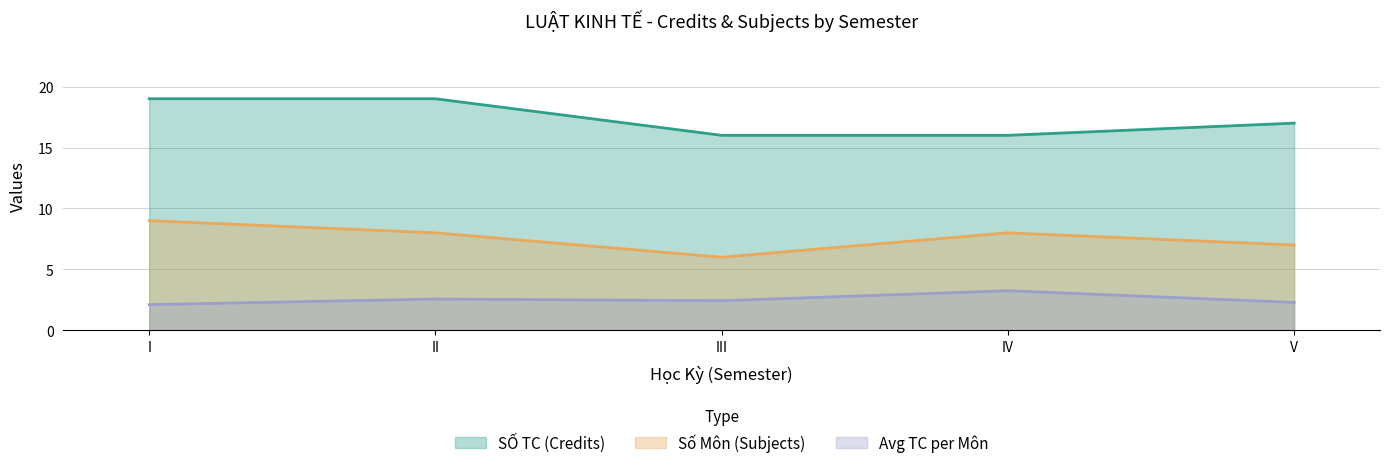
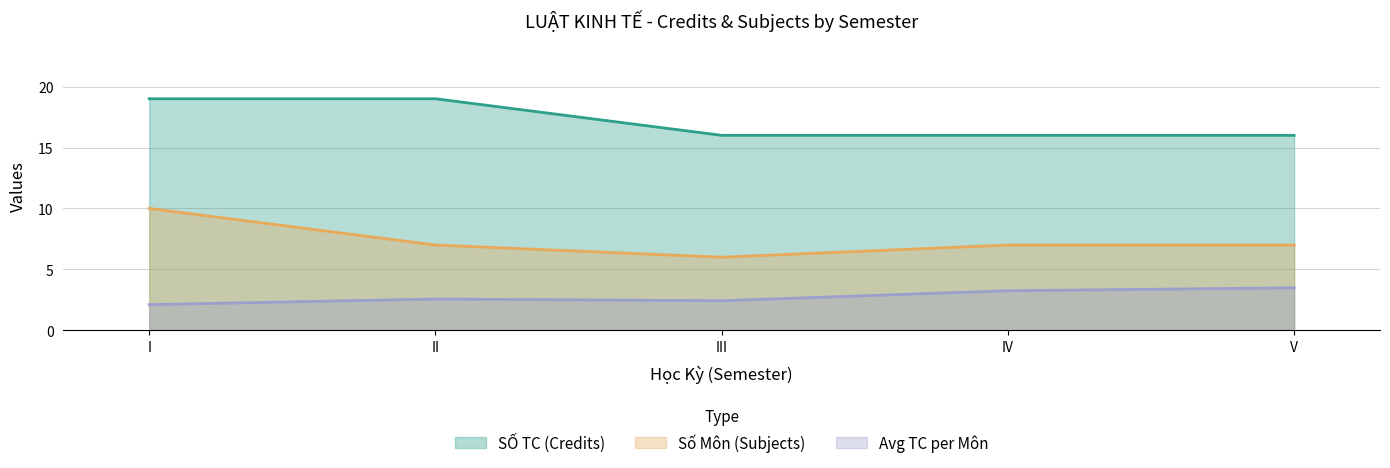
Số Môn (Subjects), I: 9 -> 10
Số Môn (Subjects), II: 8 -> 7
Số Môn (Subjects), IV: 8 -> 7
SỐ TC (Credits), V: 17 -> 16
Avg TC per Môn, V: 2.3 -> 3.5
